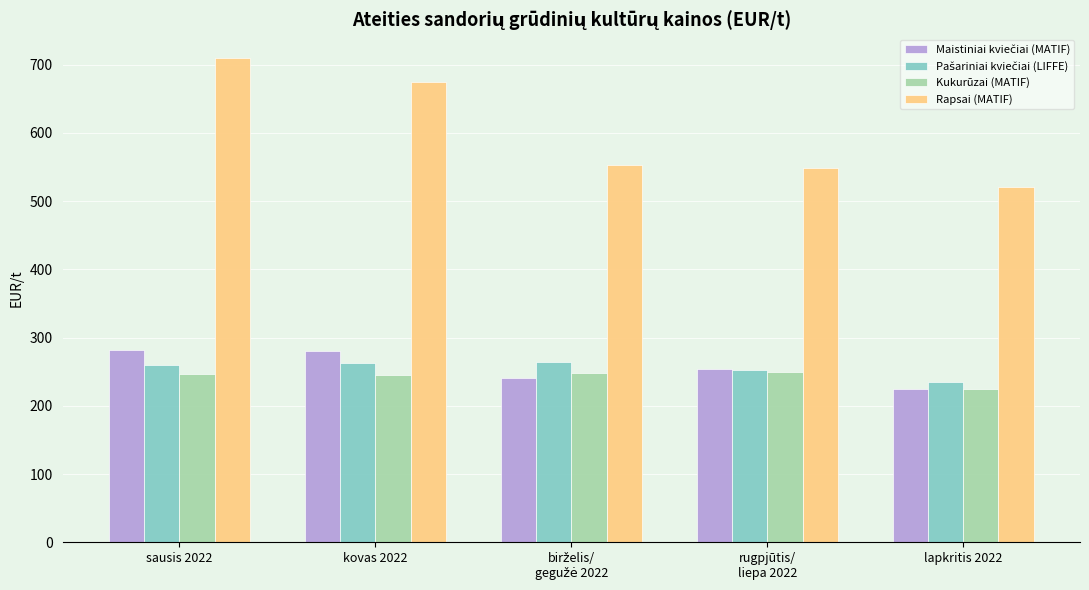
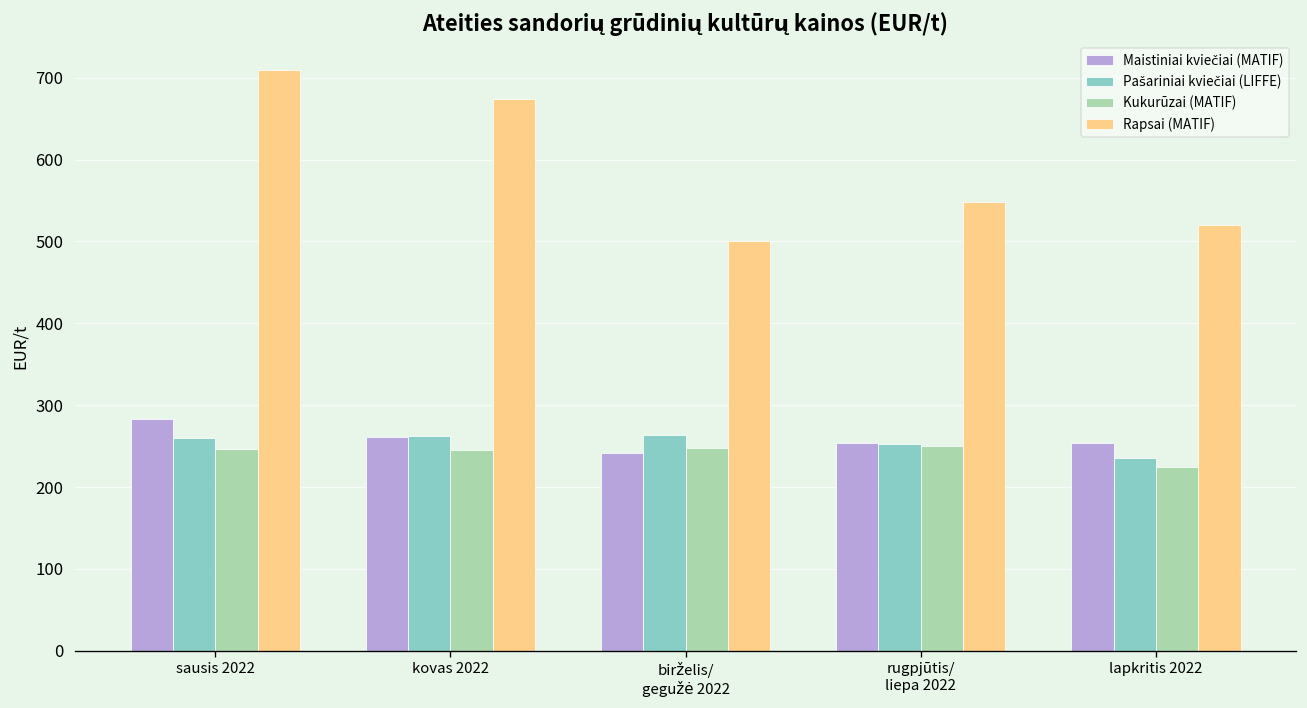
Maistiniai kviečiai (MATIF), kovas 2022: 280 -> 260
Rapsai (MATIF), birželis/ gegužė 2022: 550 -> 500
Maistiniai kviečiai (MATIF), lapkritis 2022: 220 -> 250
